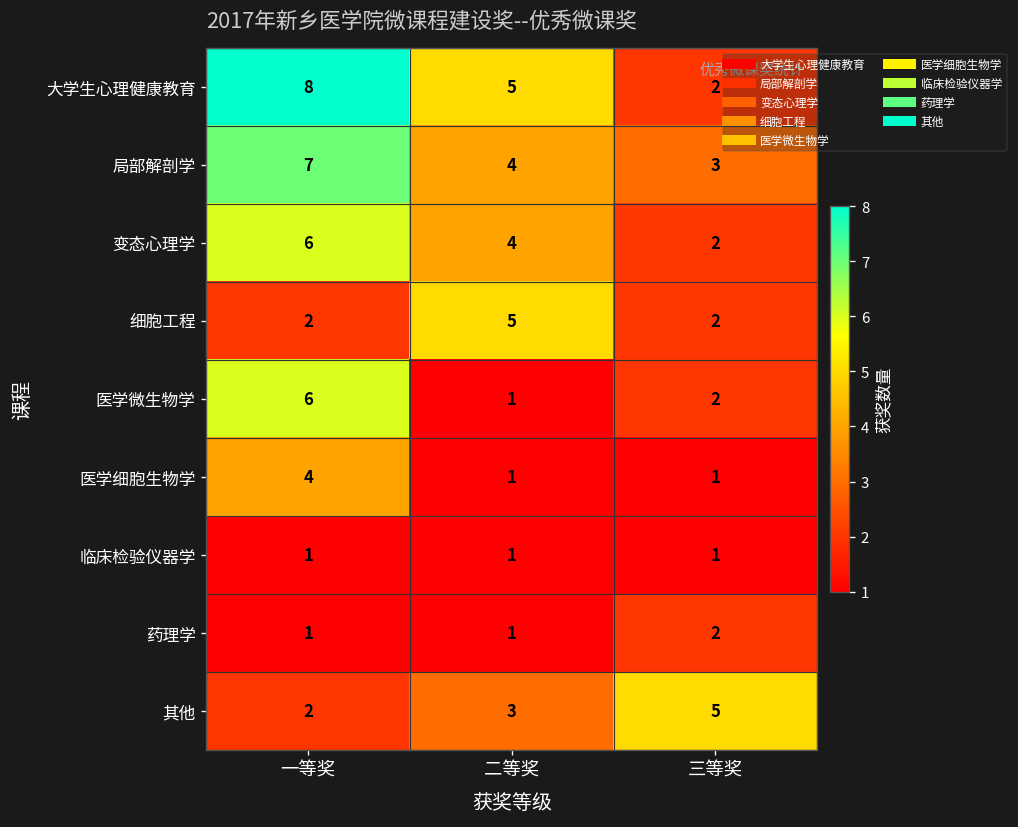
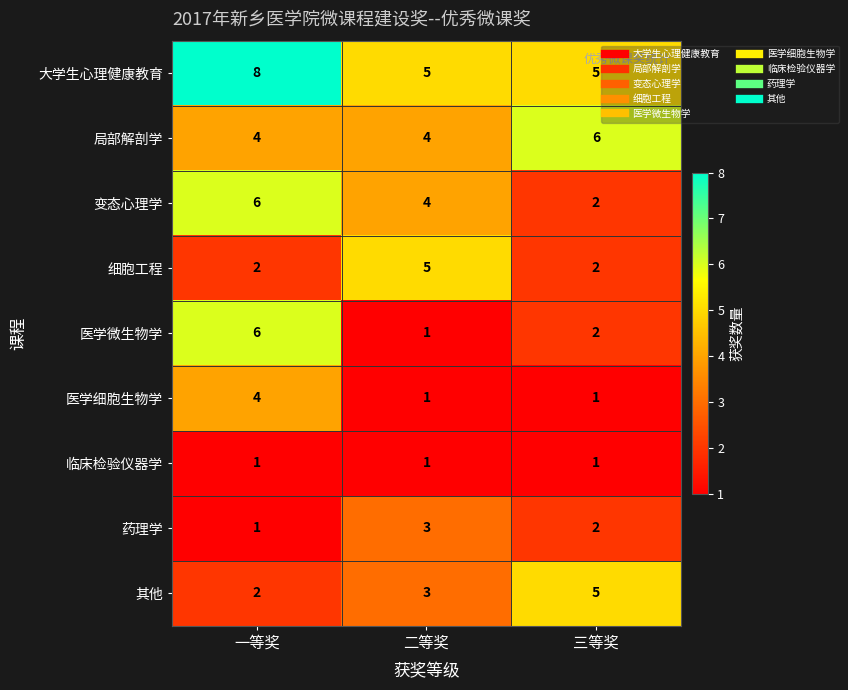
大学生心理健康教育, 三等奖: 2 -> 5
局部解剖学, 一等奖: 7 -> 4
局部解剖学, 三等奖: 3 -> 6
药理学, 二等奖: 1 -> 3
